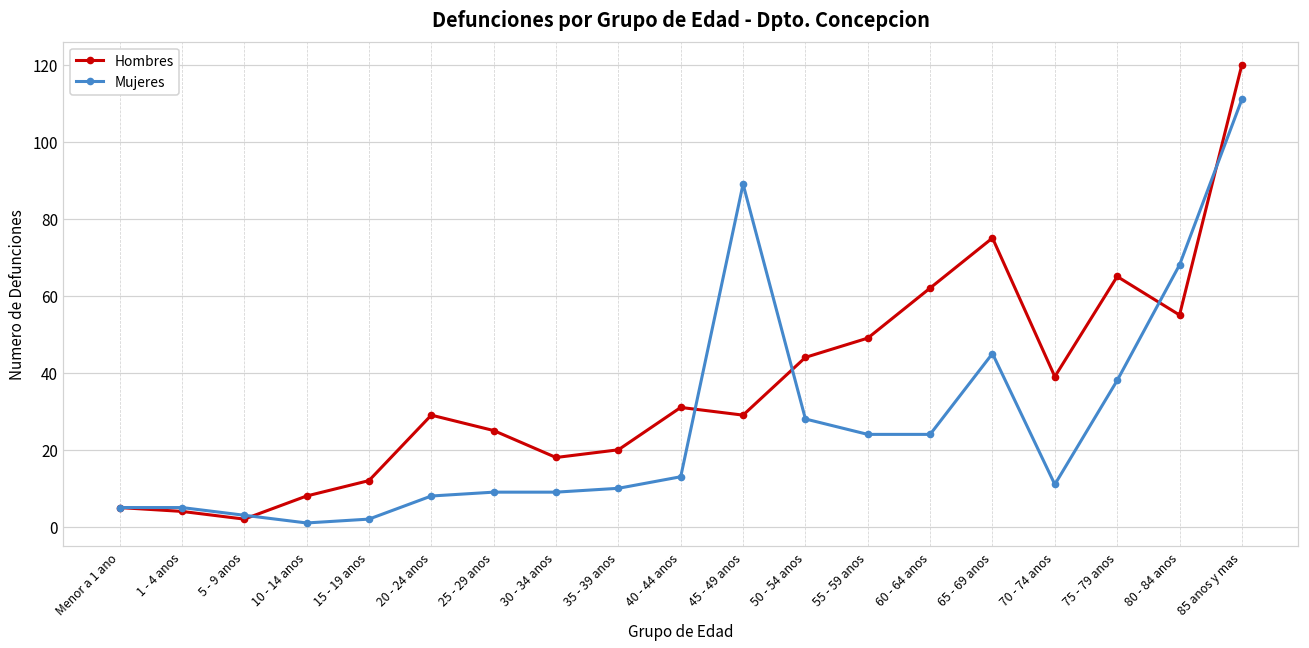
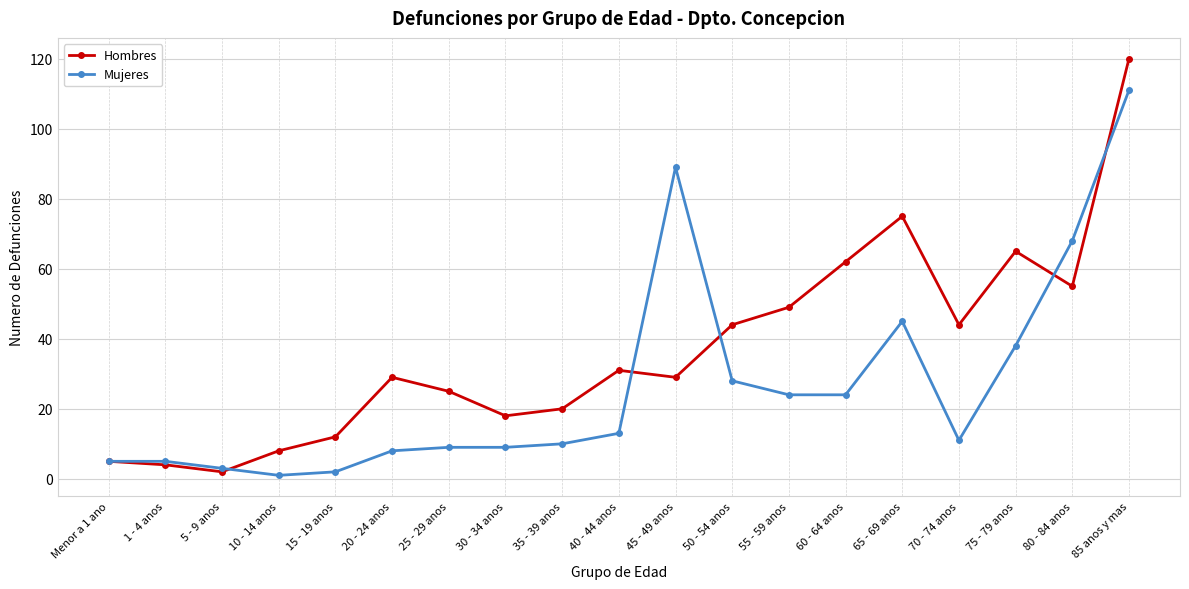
Hombres, 70 - 74 anos: 39 -> 44
